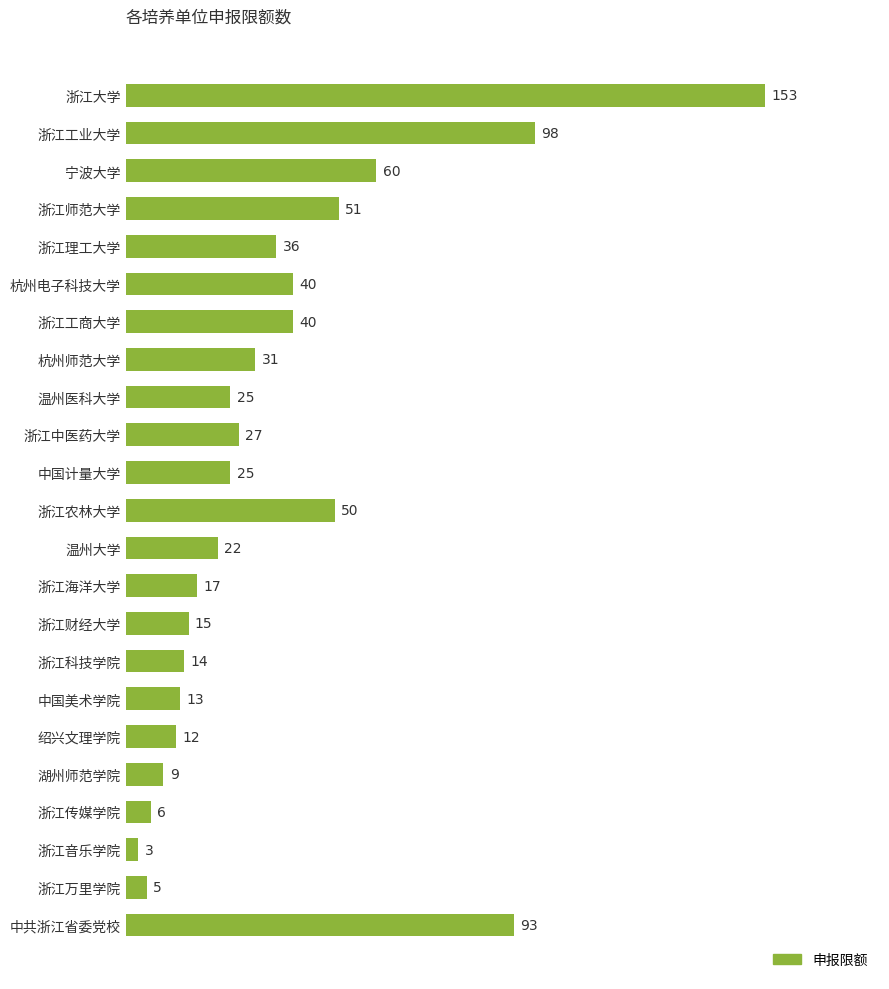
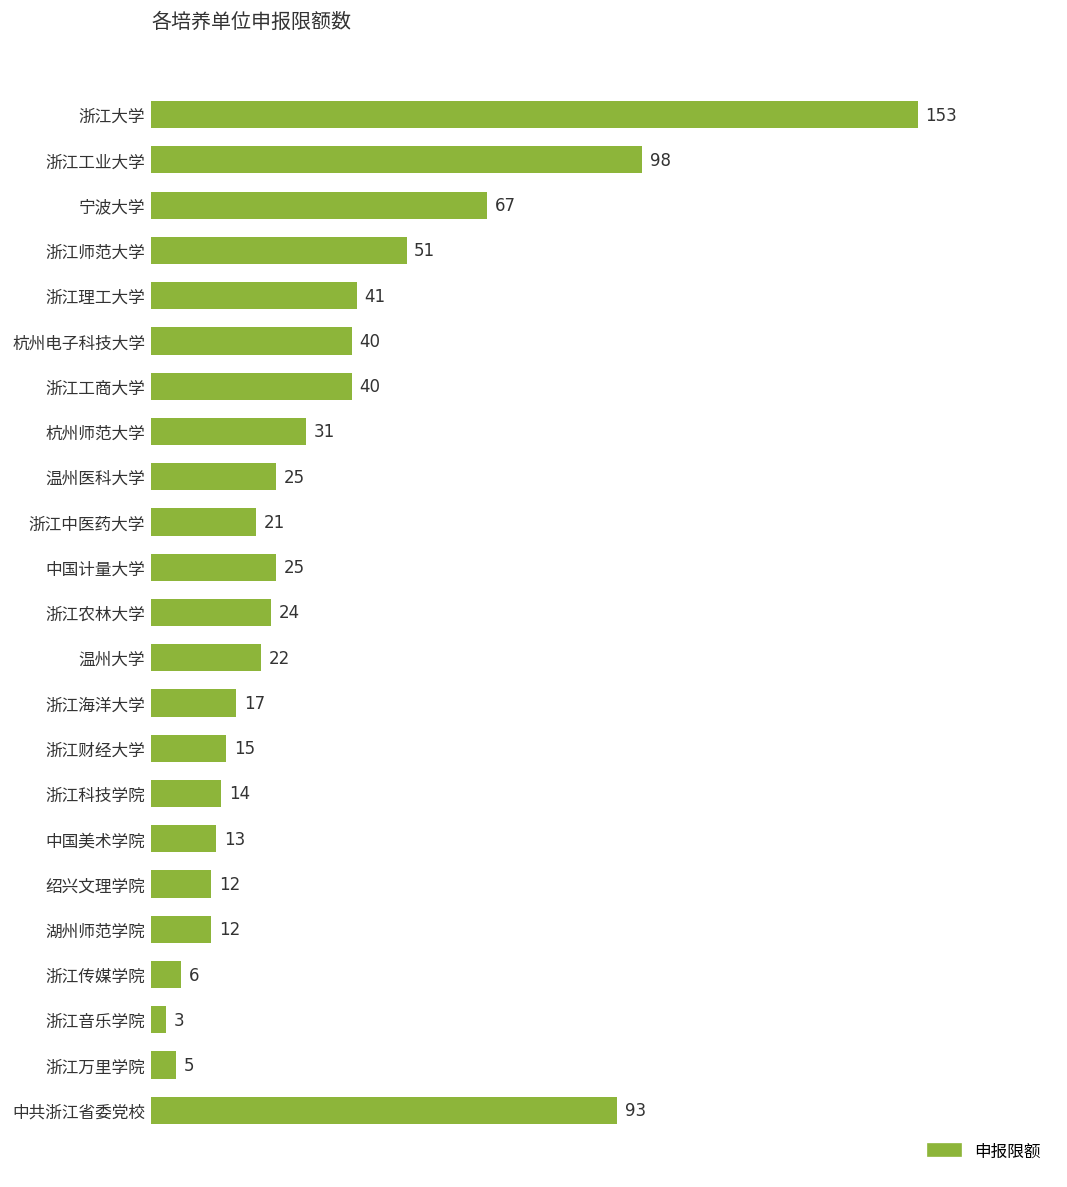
宁波大学: 60 -> 67
浙江理工大学: 36 -> 41
浙江中医药大学: 27 -> 21
浙江农林大学: 50 -> 24
湖州师范学院: 9 -> 12
